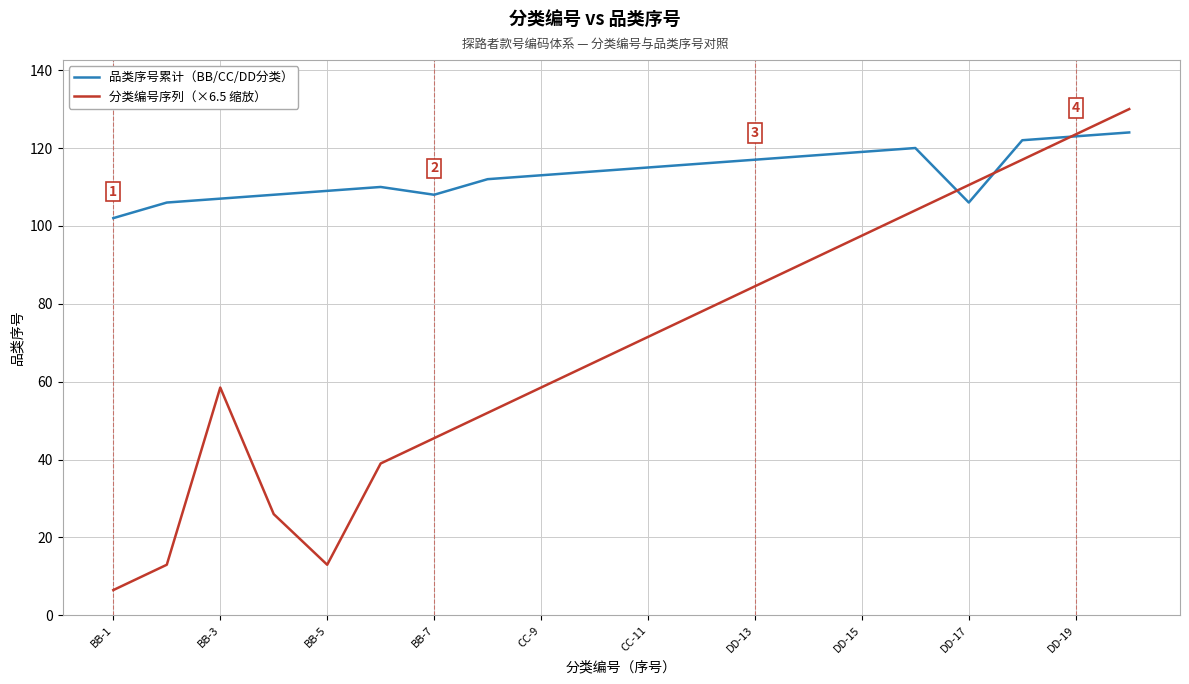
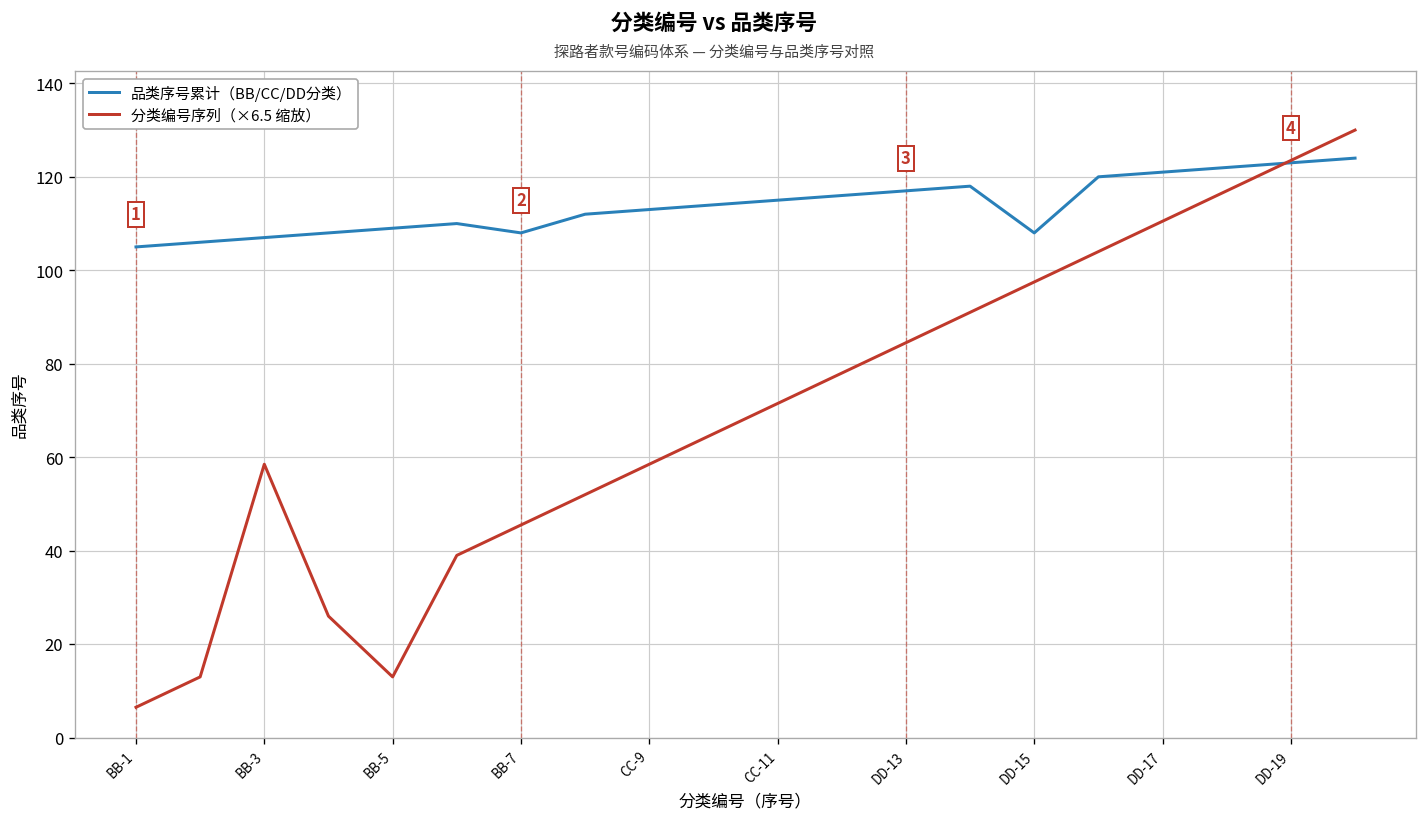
品类序号累计（BB/CC/DD分类）, BB-1: 102 -> 105
品类序号累计（BB/CC/DD分类）, DD-15: 119 -> 108
品类序号累计（BB/CC/DD分类）, DD-17: 106 -> 121
